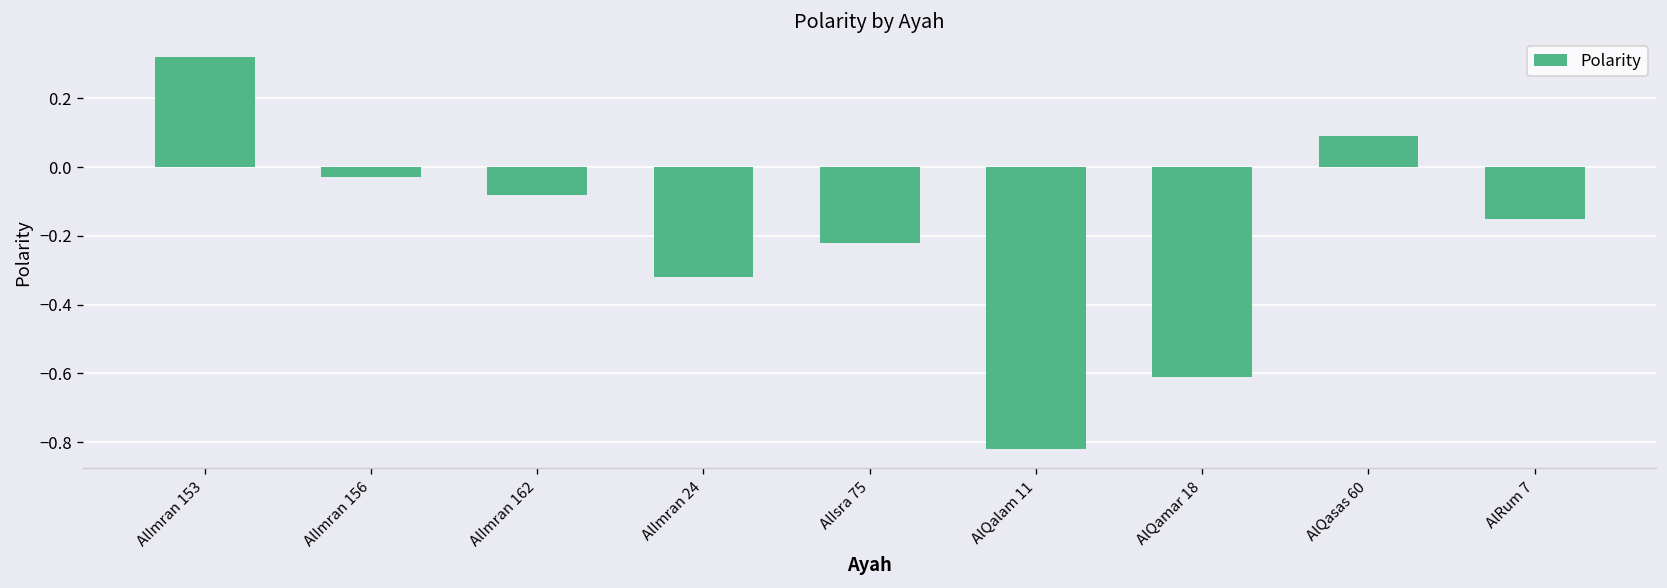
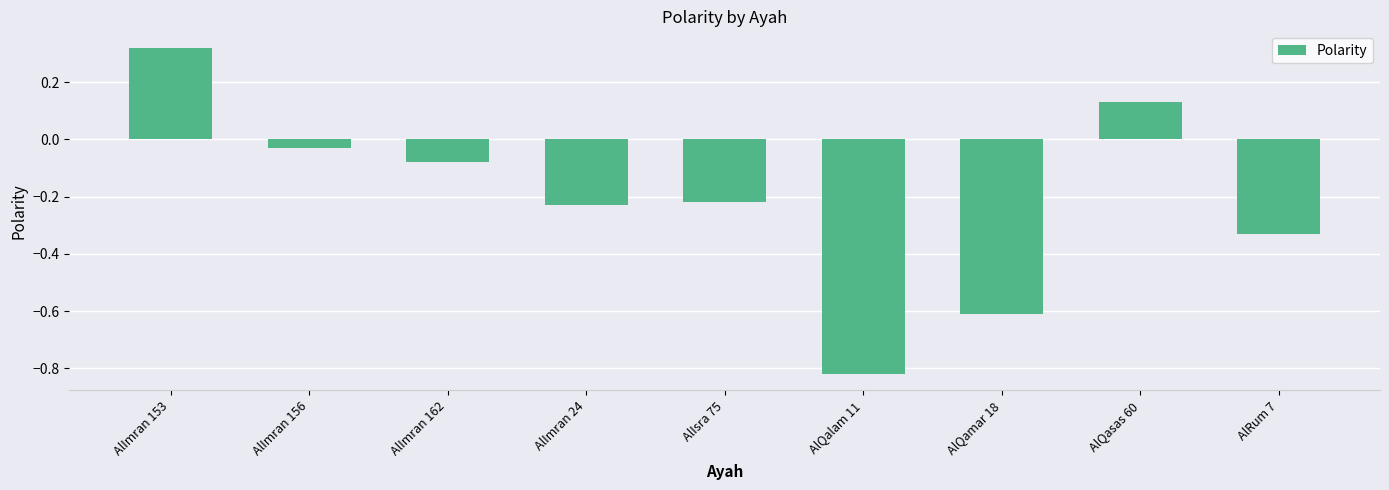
AlImran 24: -0.32 -> -0.23
AlQasas 60: 0.09 -> 0.13
AlRum 7: -0.15 -> -0.33
